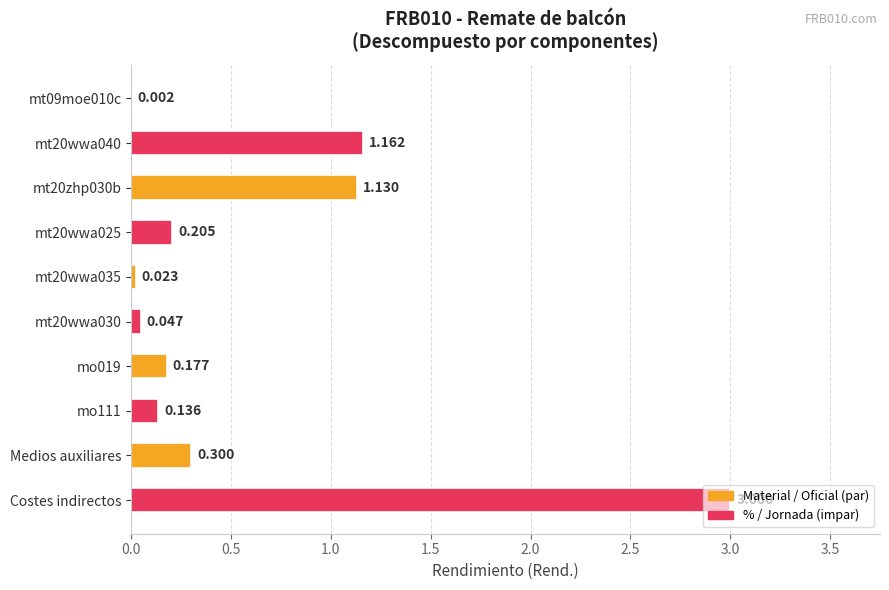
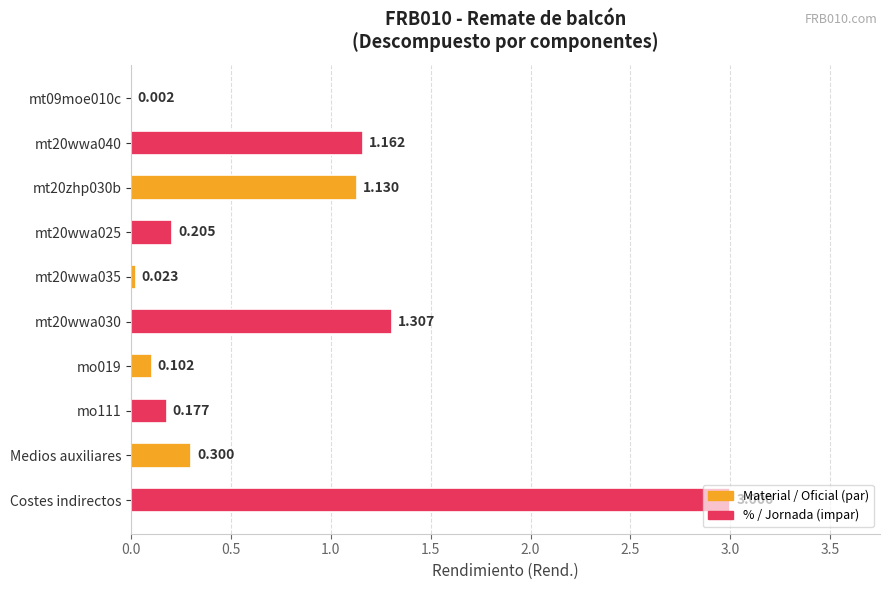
mt20wwa030: 0.047 -> 1.307
mo019: 0.177 -> 0.102
mo111: 0.136 -> 0.177
